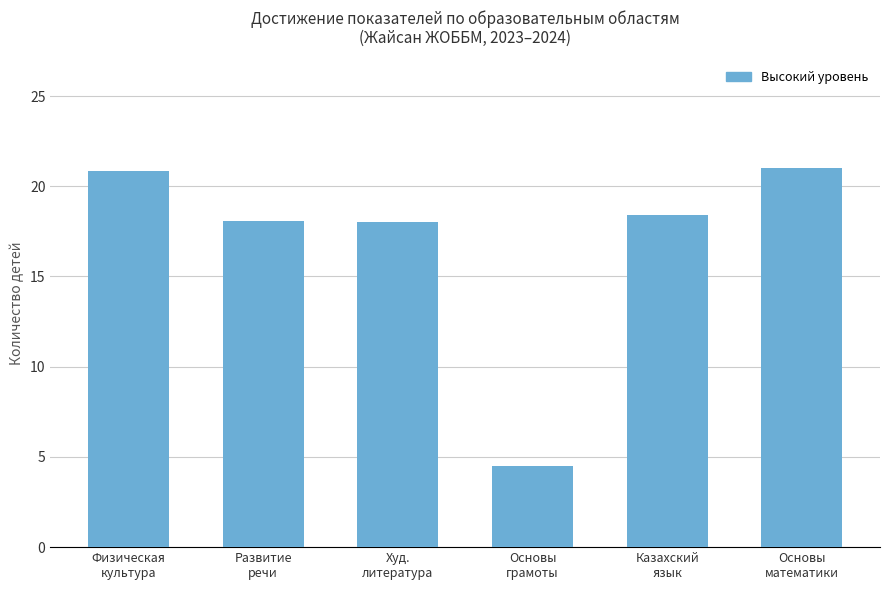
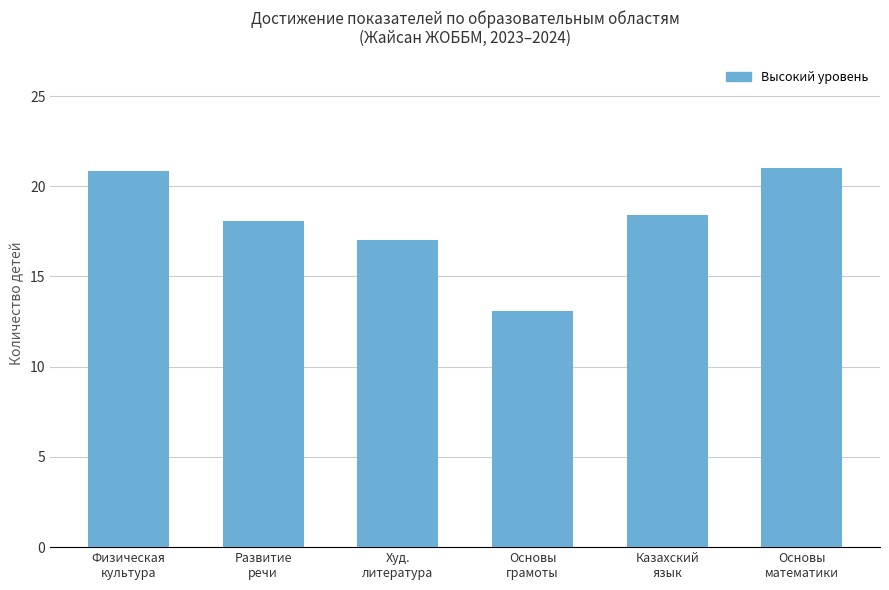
Худ. литература: 18 -> 17
Основы грамоты: 4.5 -> 13.1
